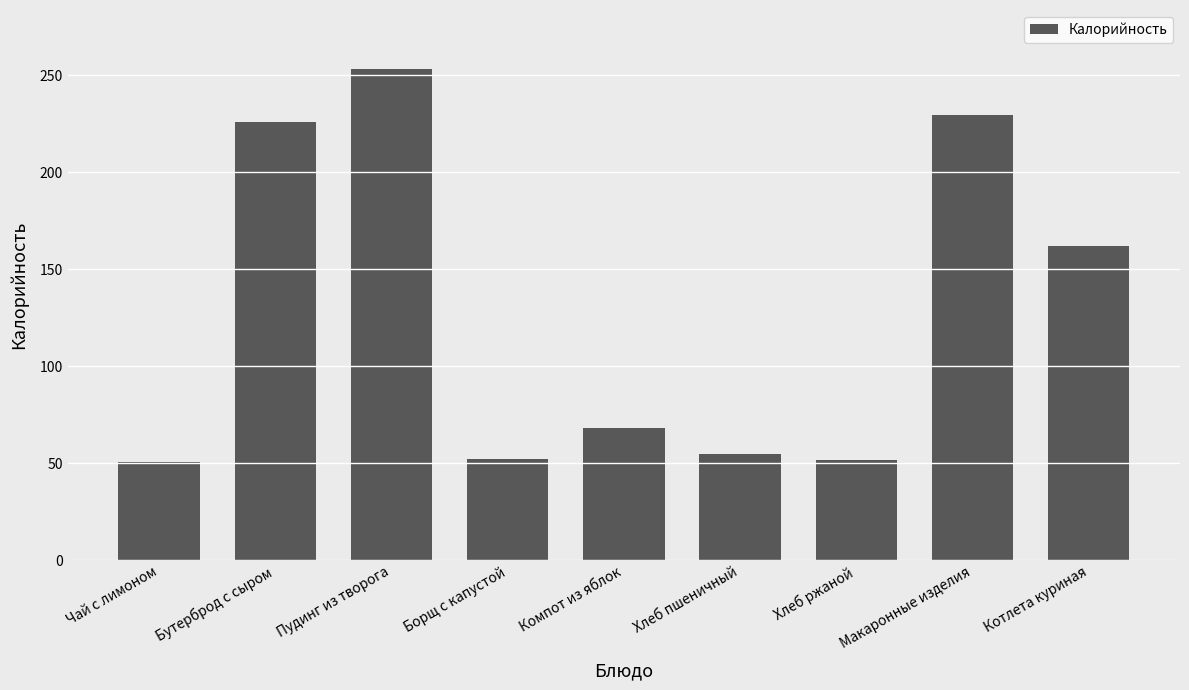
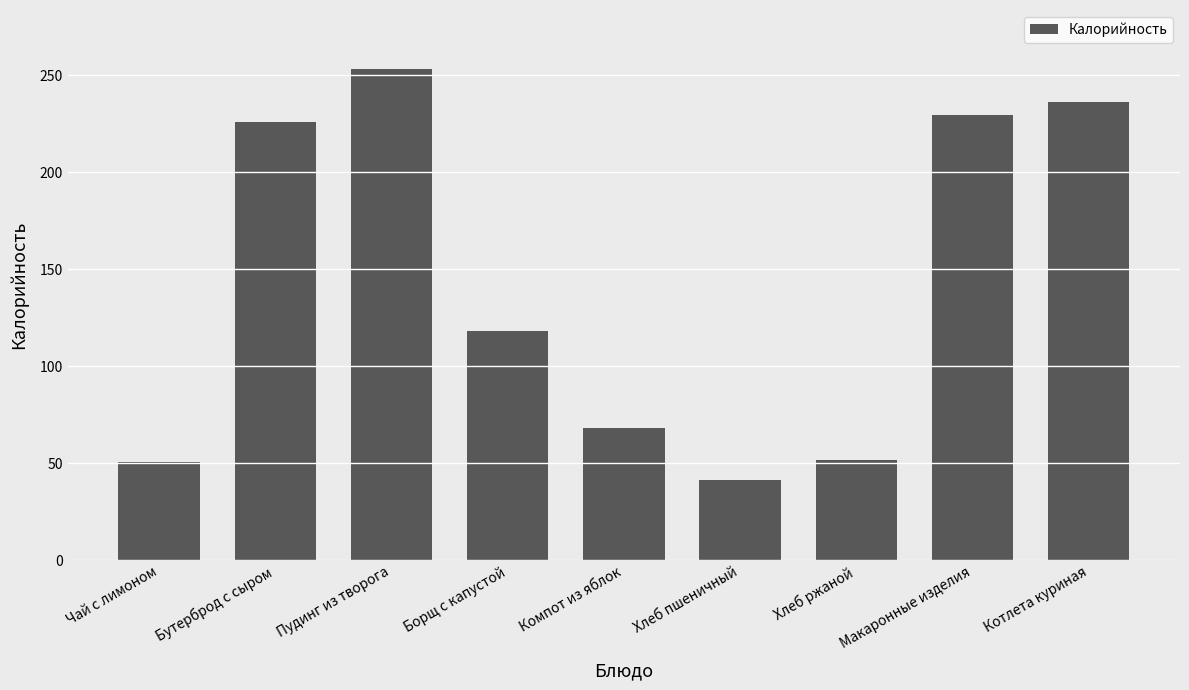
Борщ с капустой: 52 -> 118
Хлеб пшеничный: 55 -> 42
Котлета куриная: 162 -> 236
